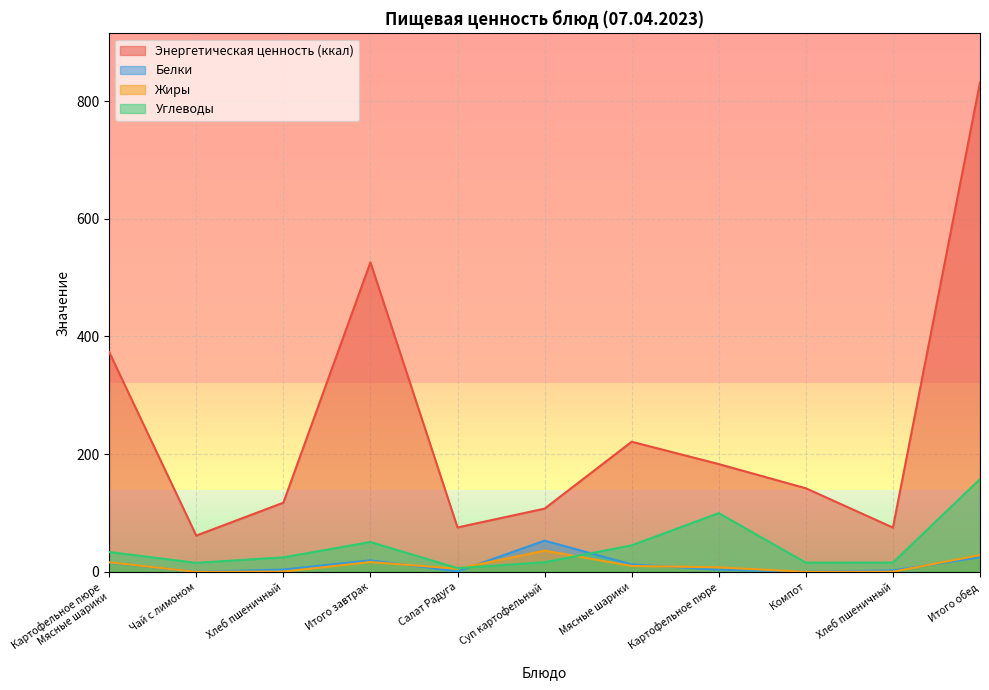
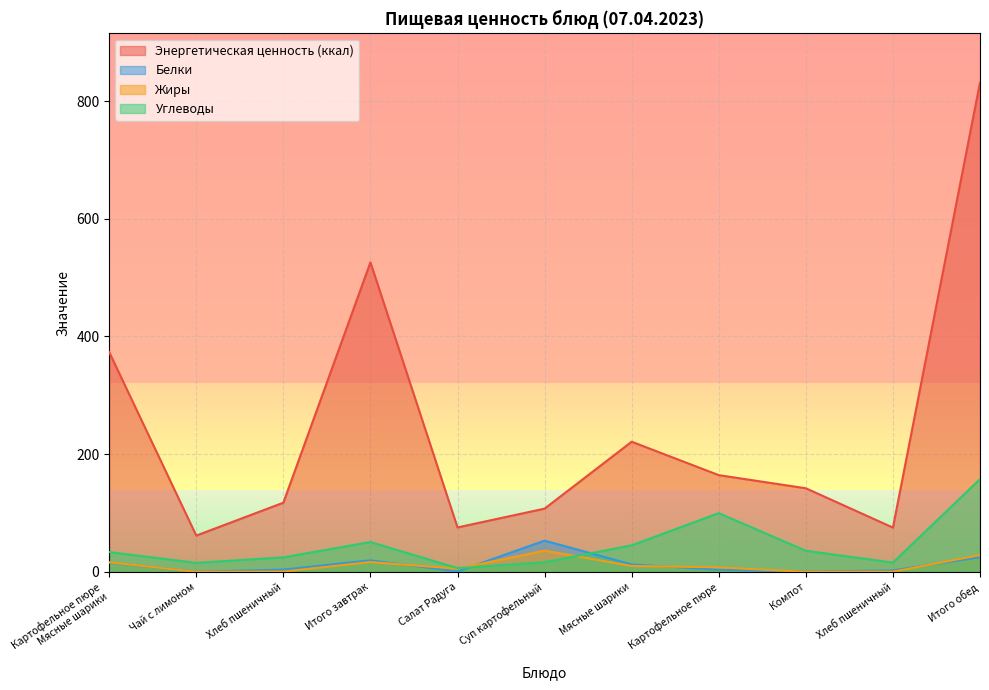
Энергетическая ценность (ккал), Картофельное пюре: 180 -> 160
Углеводы, Компот: 20 -> 40
